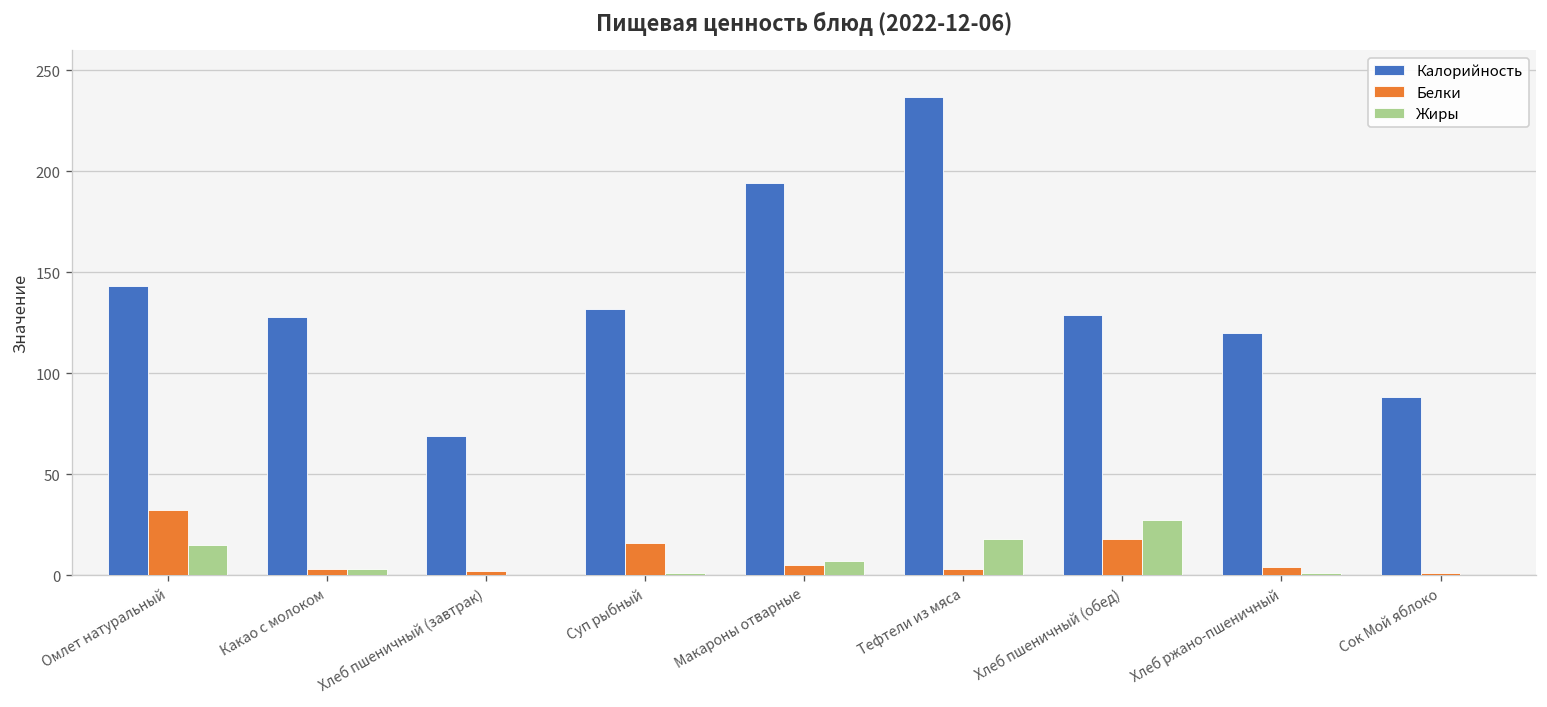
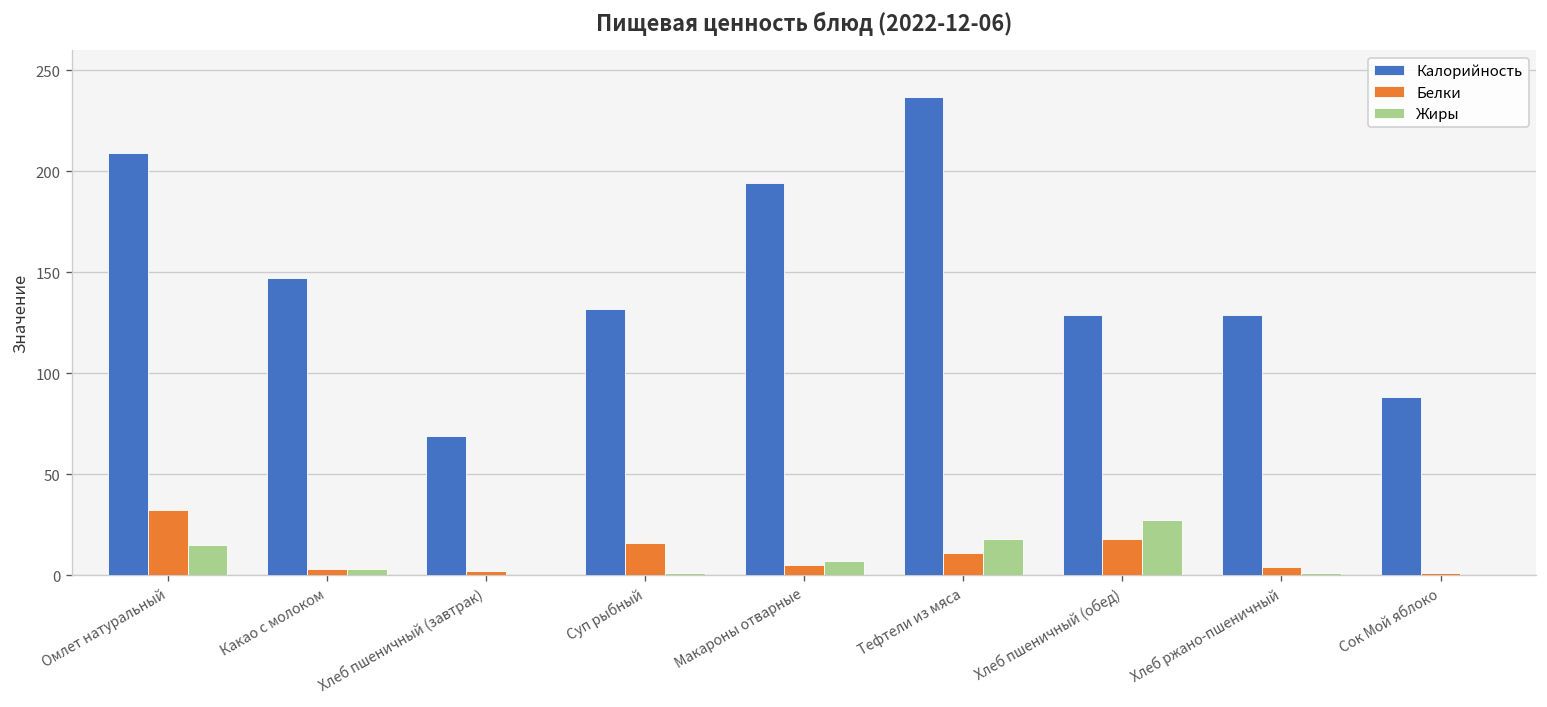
Калорийность, Омлет натуральный: 143 -> 209
Калорийность, Какао с молоком: 128 -> 147
Белки, Тефтели из мяса: 3 -> 11
Калорийность, Хлеб ржано-пшеничный: 120 -> 129
